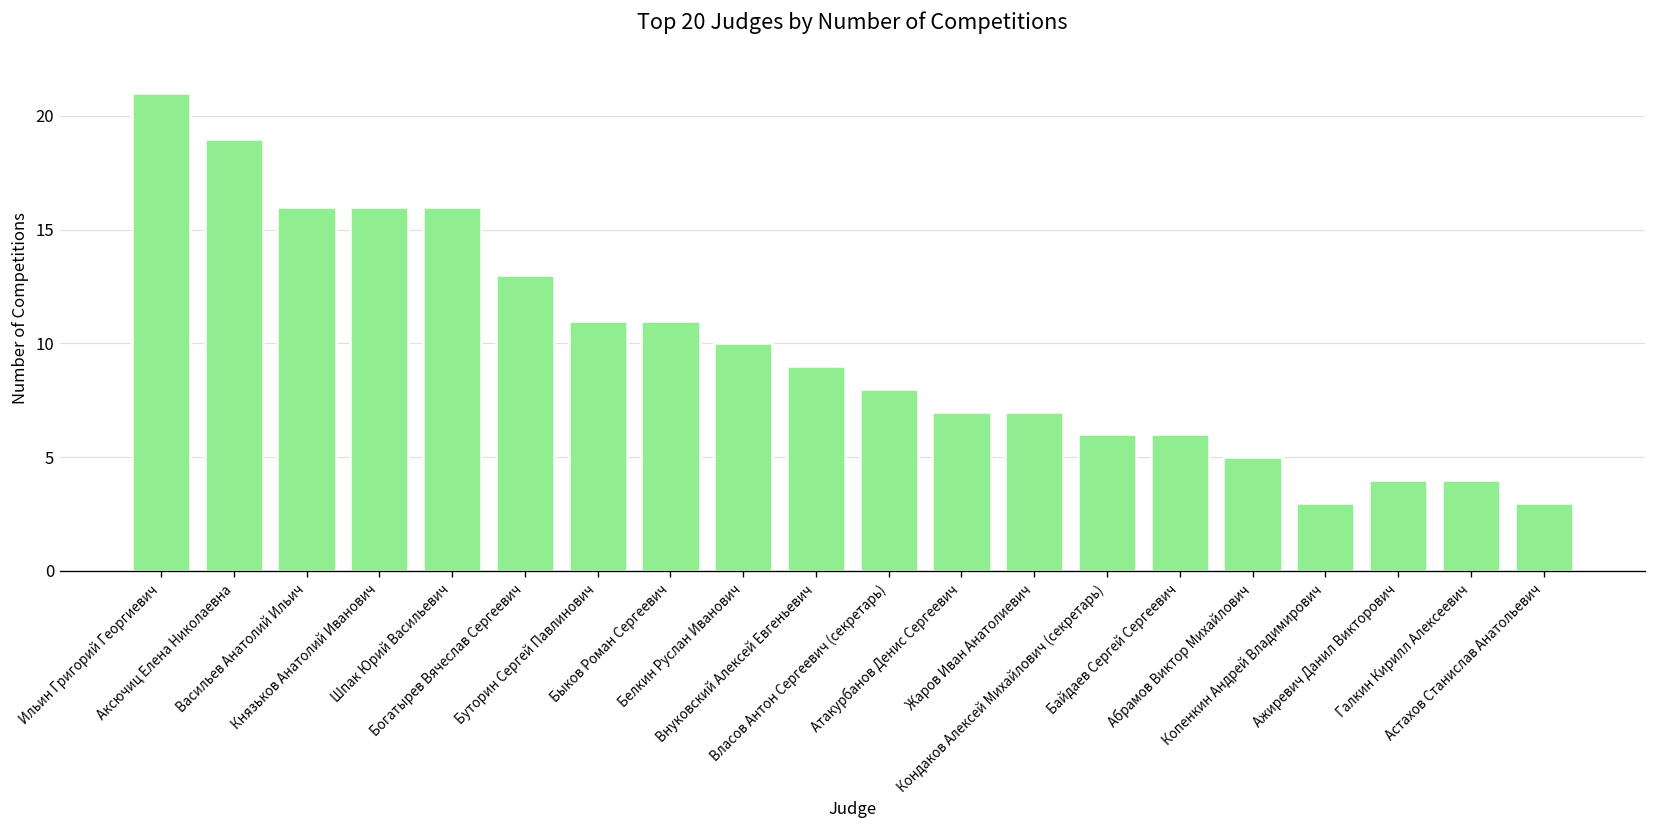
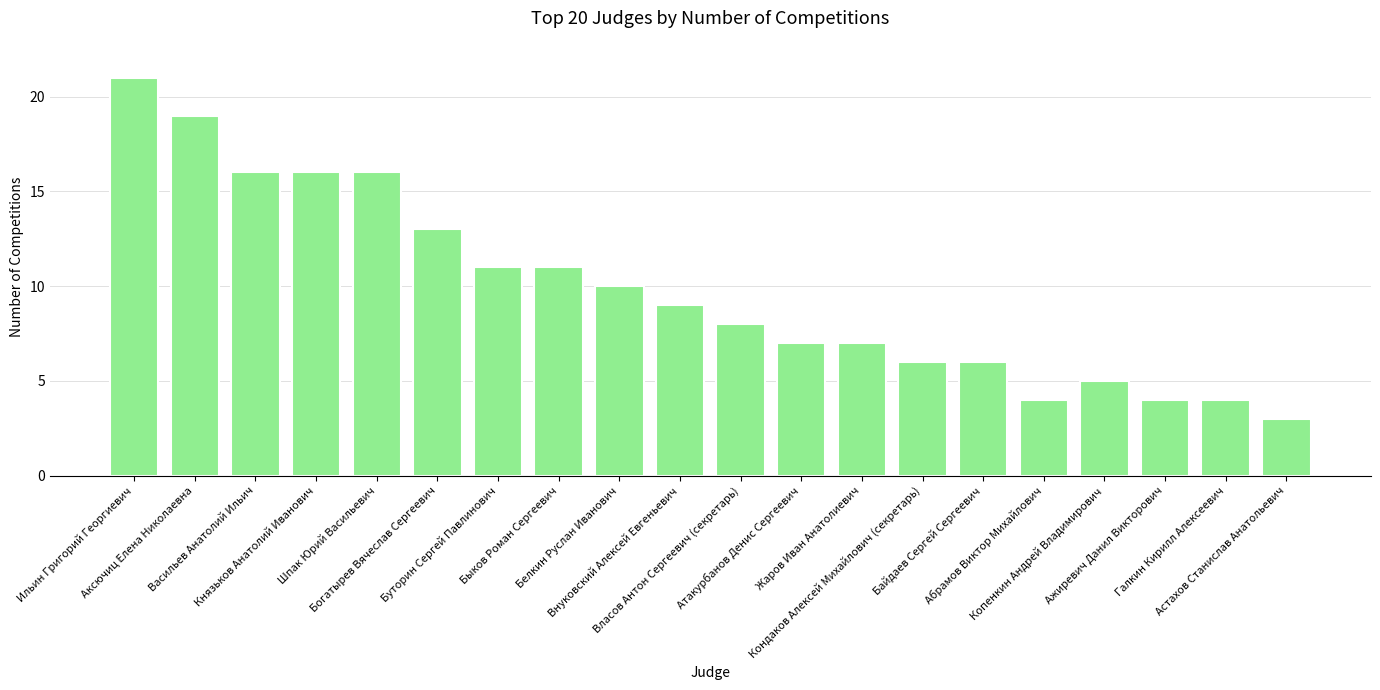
Абрамов Виктор Михайлович: 5 -> 4
Копенкин Андрей Владимирович: 3 -> 5
